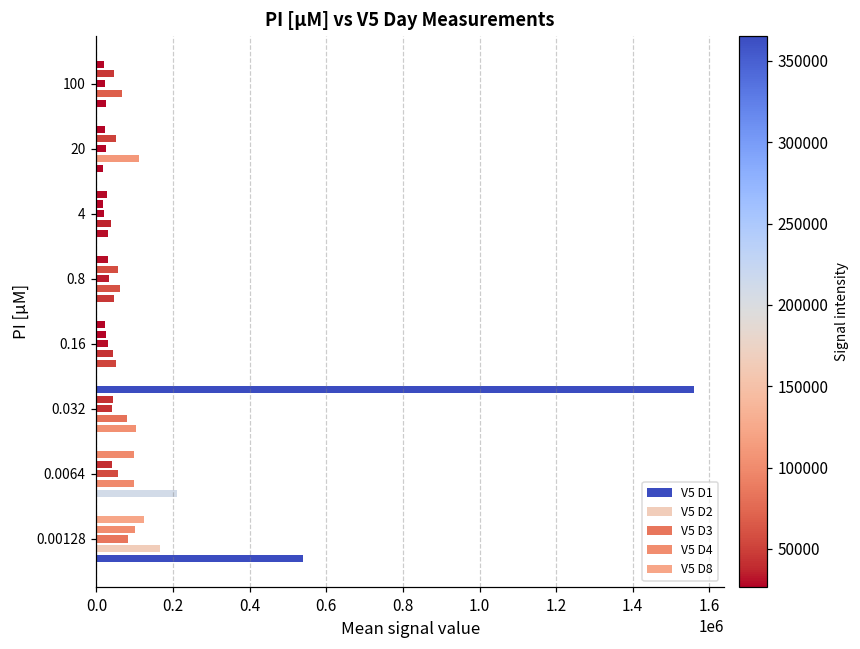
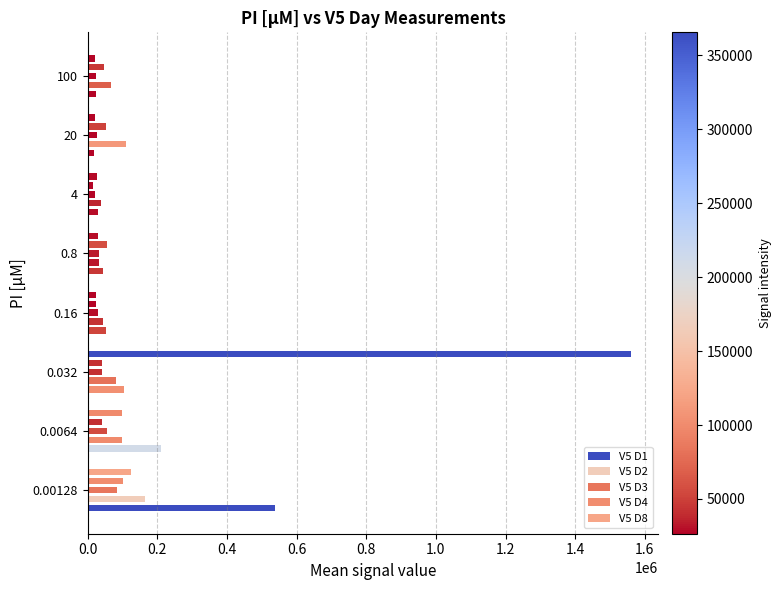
V5 D2, 0.8: 60000 -> 30000
